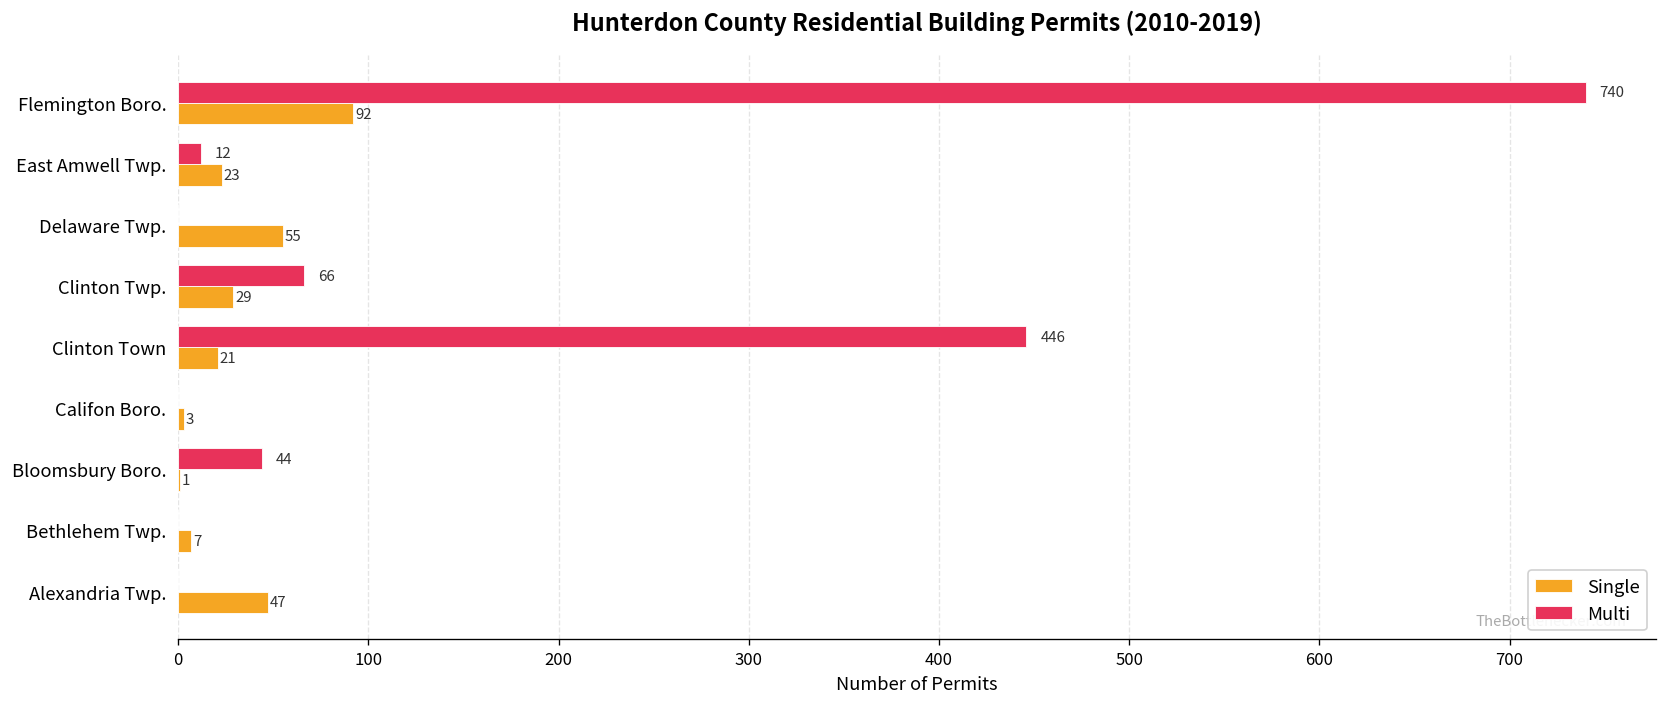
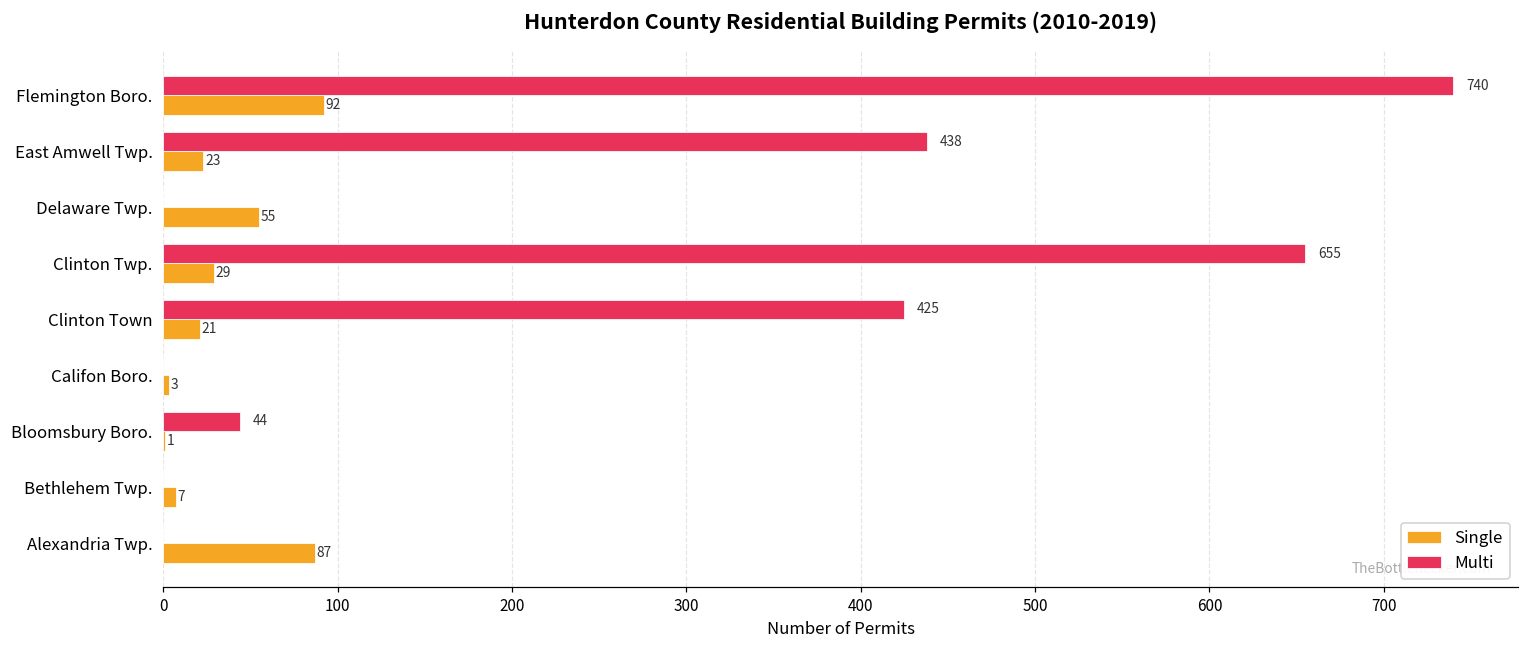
Multi, East Amwell Twp.: 12 -> 438
Multi, Clinton Twp.: 66 -> 655
Multi, Clinton Town: 446 -> 425
Single, Alexandria Twp.: 47 -> 87
